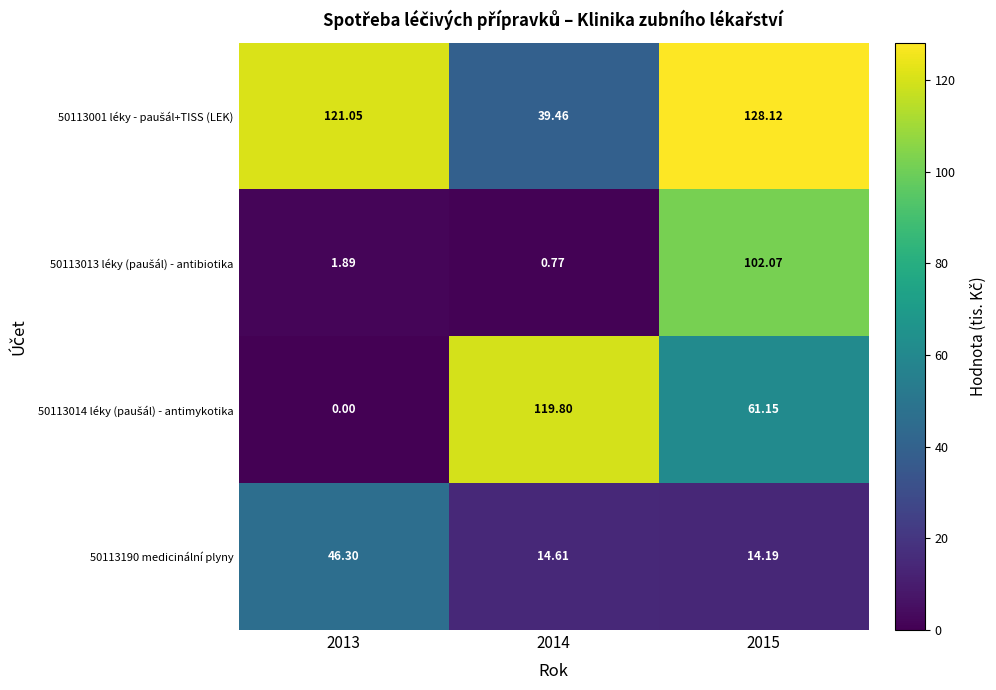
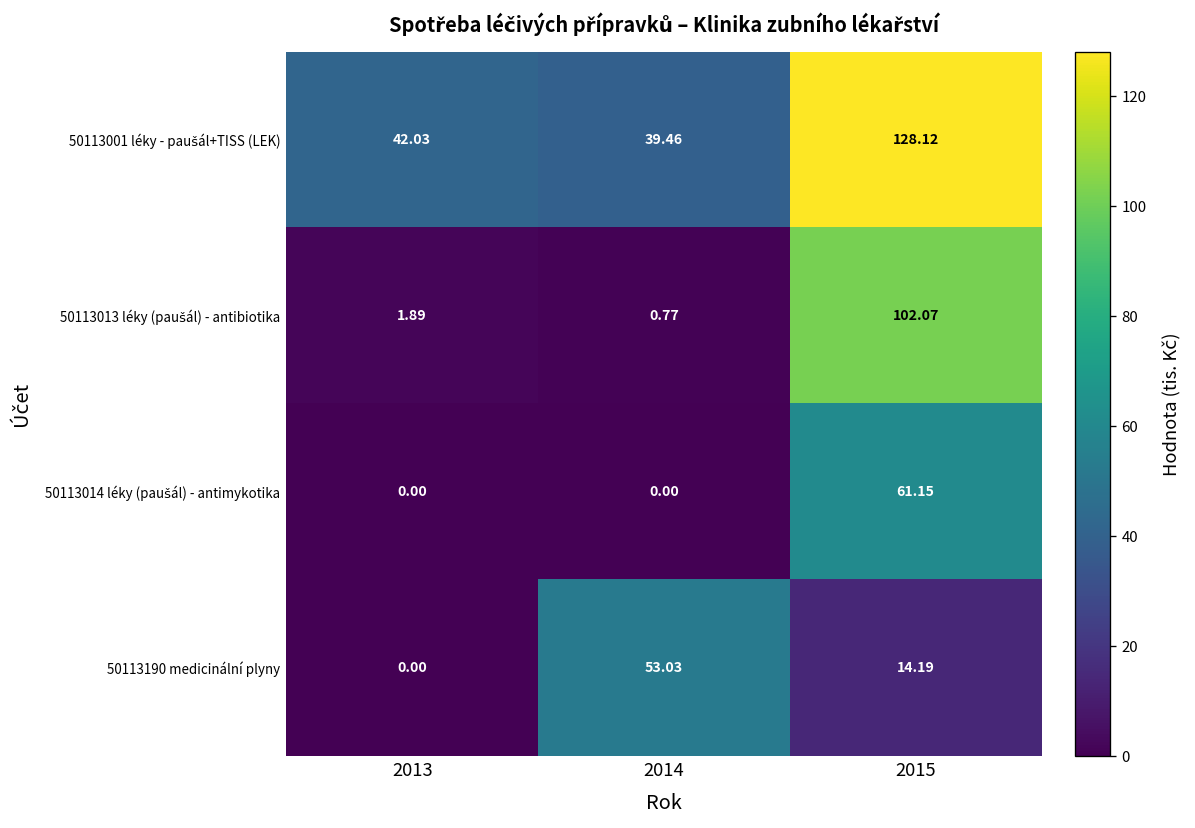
50113001 léky - paušál+TISS (LEK), 2013: 121.05 -> 42.03
50113014 léky (paušál) - antimykotika, 2014: 119.80 -> 0.00
50113190 medicinální plyny, 2013: 46.30 -> 0.00
50113190 medicinální plyny, 2014: 14.61 -> 53.03
